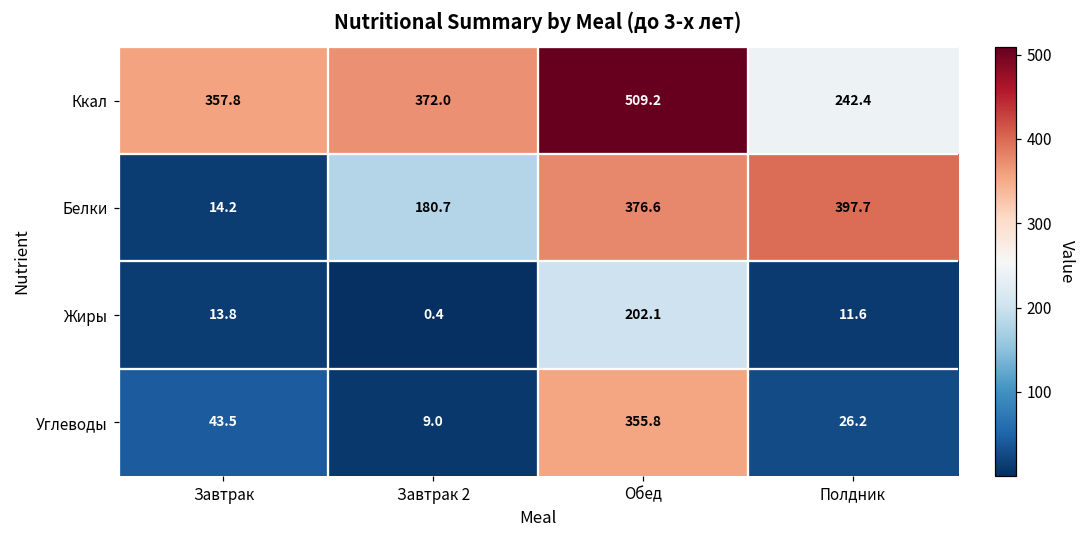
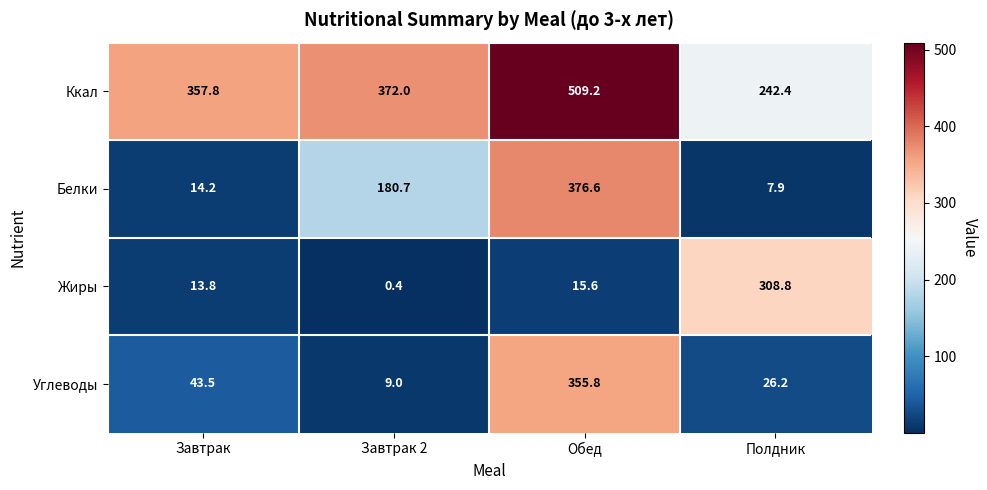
Белки, Полдник: 397.7 -> 7.9
Жиры, Обед: 202.1 -> 15.6
Жиры, Полдник: 11.6 -> 308.8
